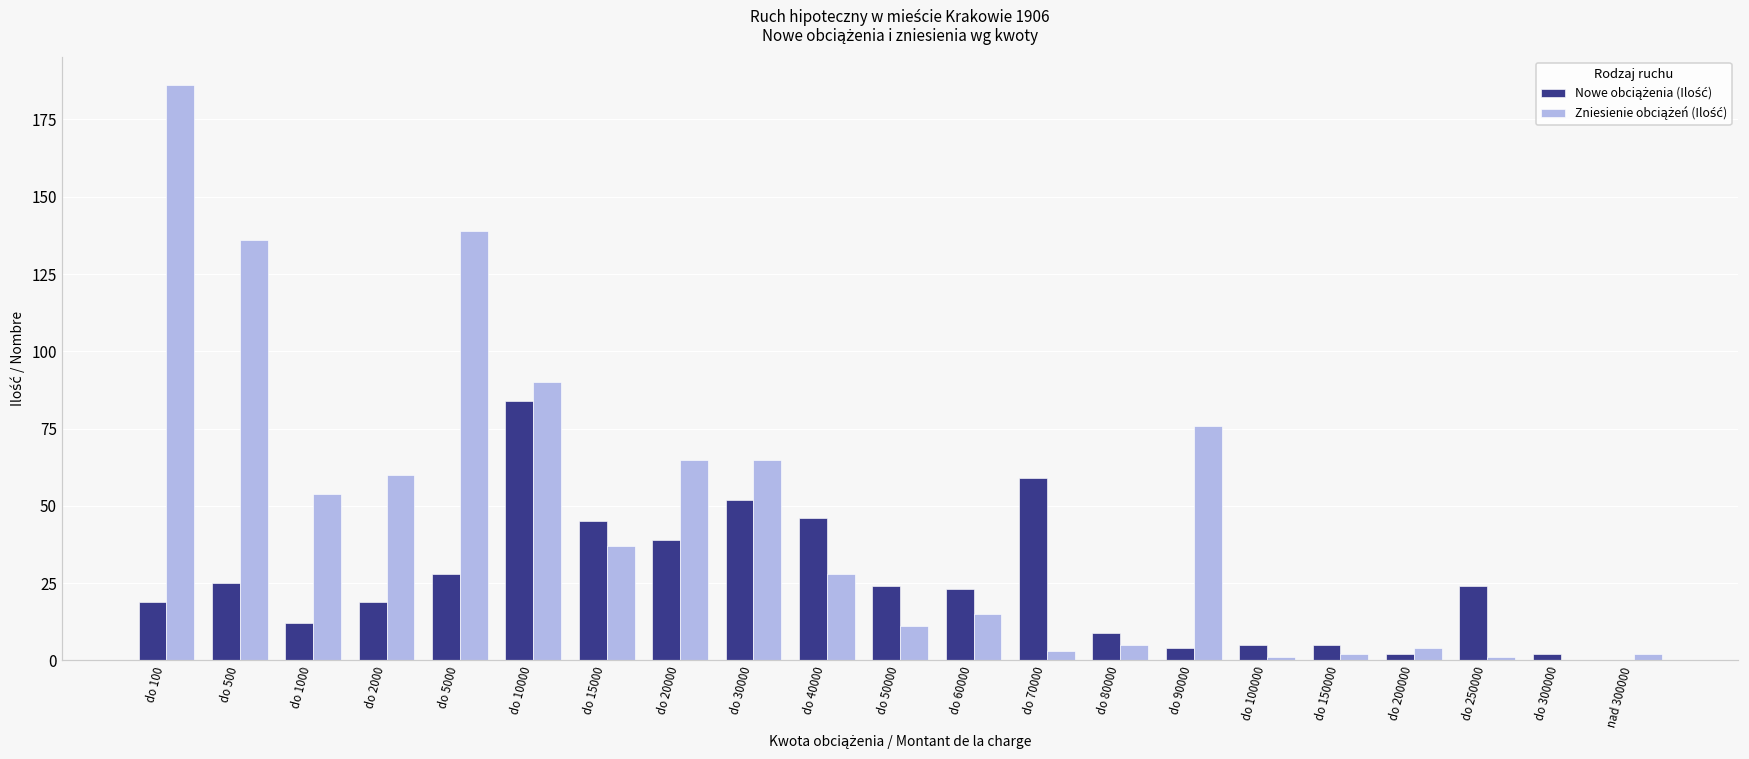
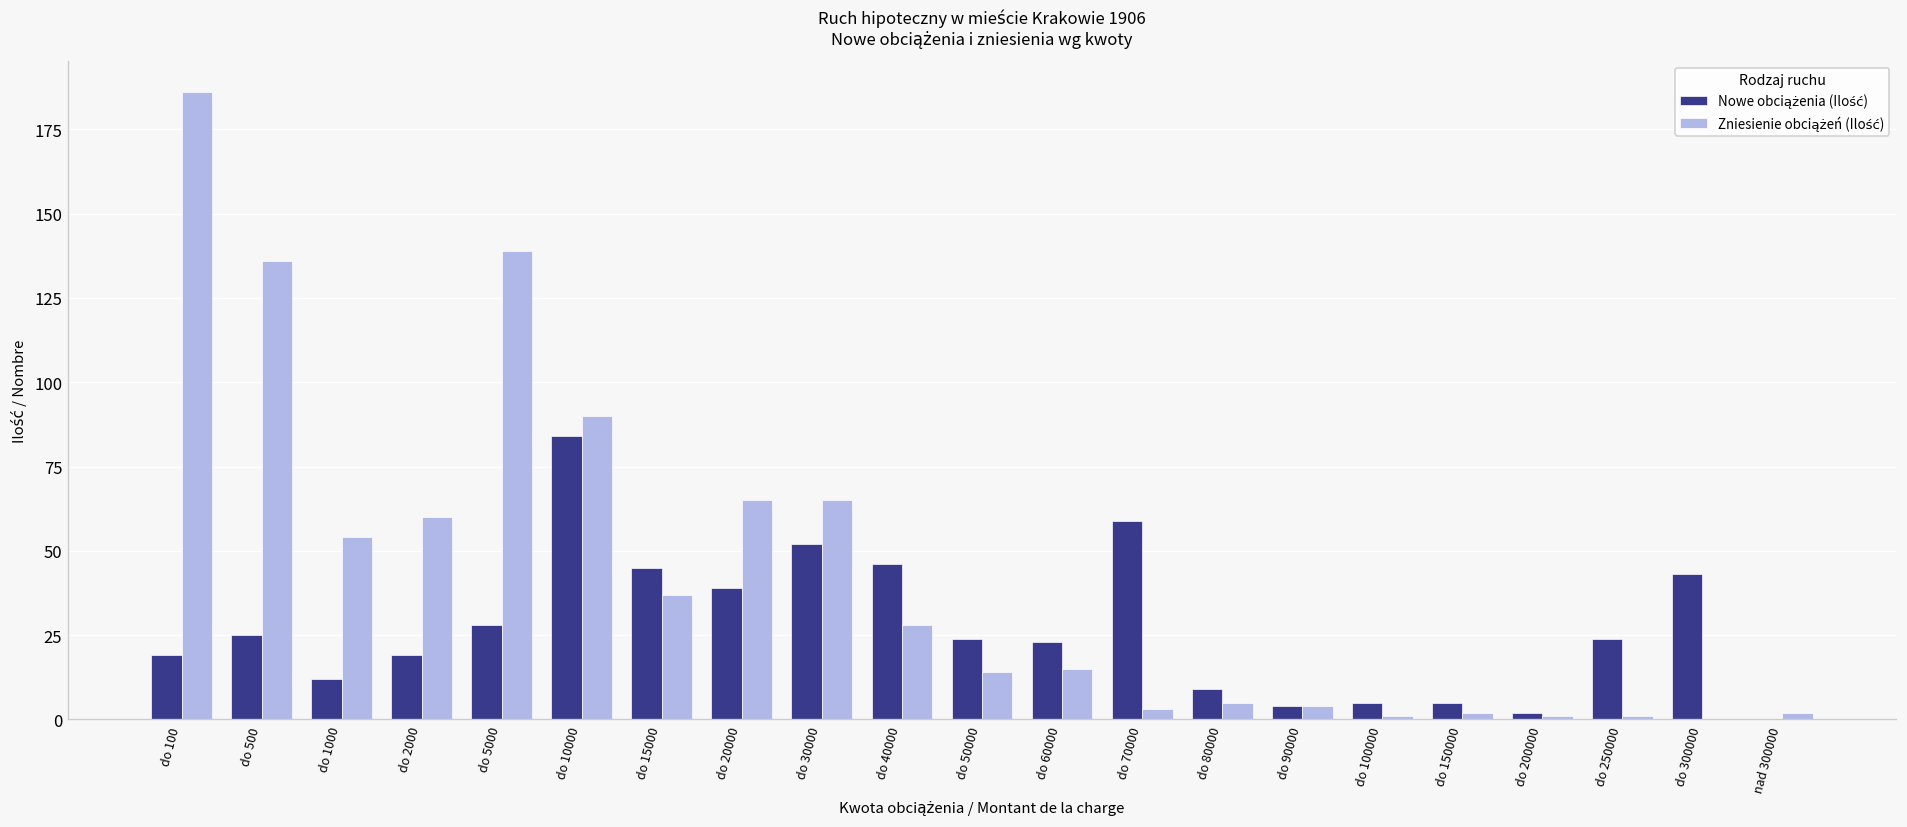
Zniesienie obciążeń (Ilość), do 50000: 11 -> 14
Zniesienie obciążeń (Ilość), do 90000: 76 -> 4
Zniesienie obciążeń (Ilość), do 200000: 4 -> 1
Nowe obciążenia (Ilość), do 300000: 2 -> 43
